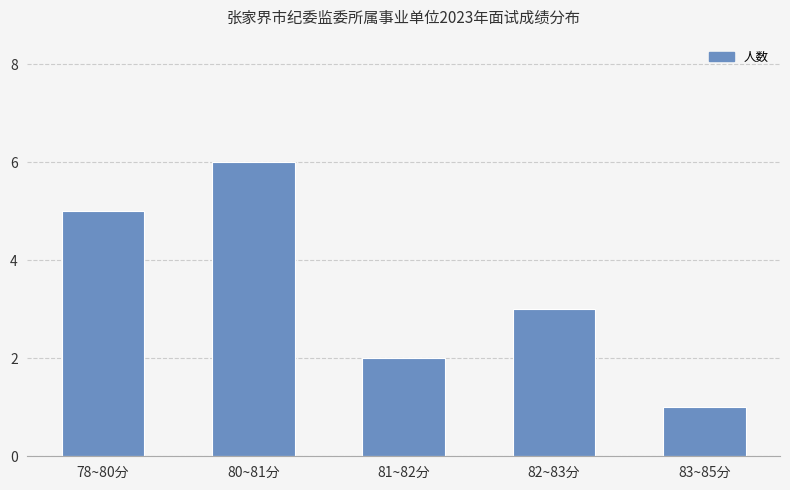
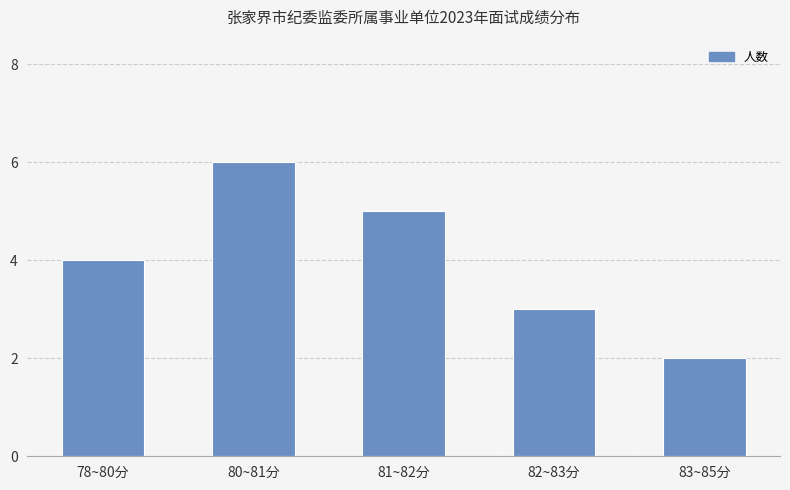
78~80分: 5 -> 4
81~82分: 2 -> 5
83~85分: 1 -> 2
